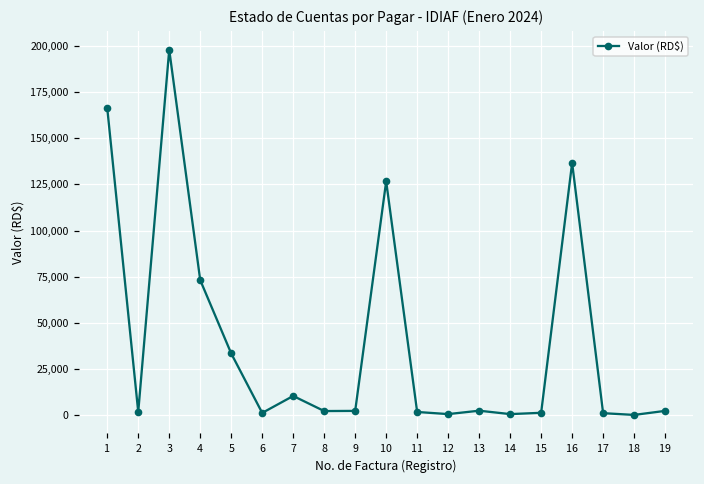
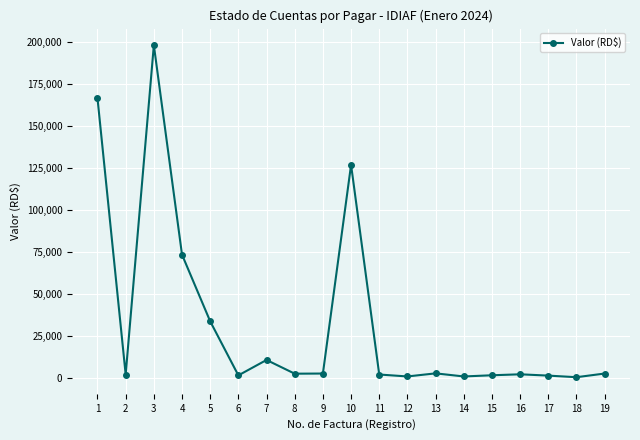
16: 137,000 -> 2,000
